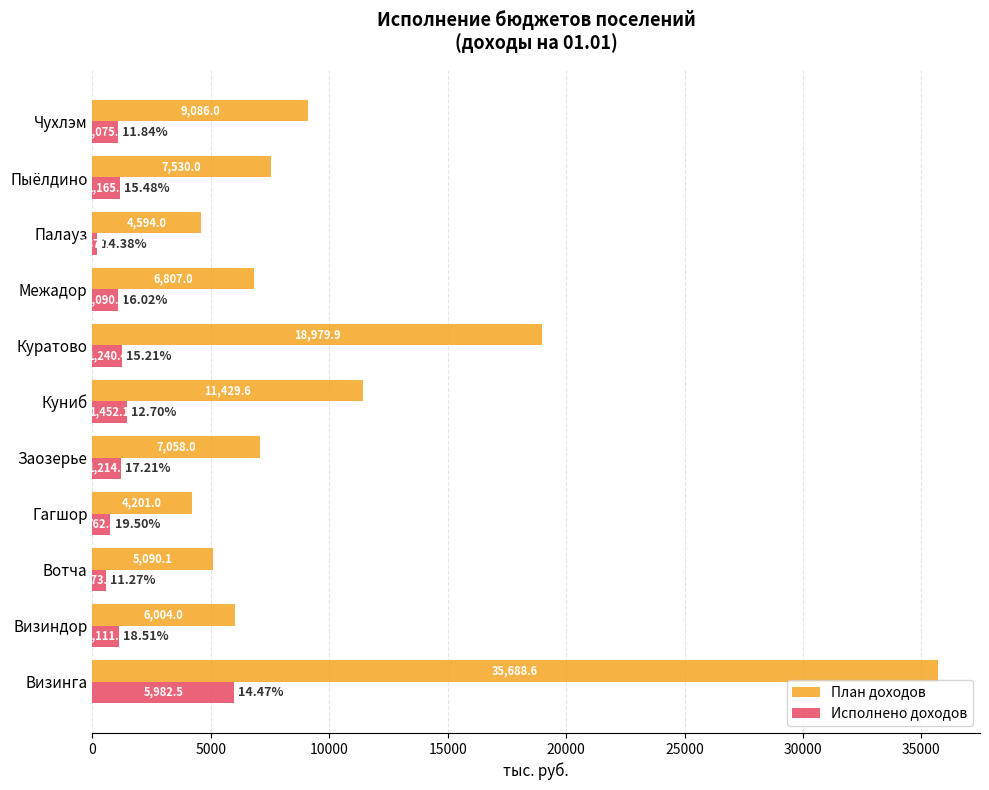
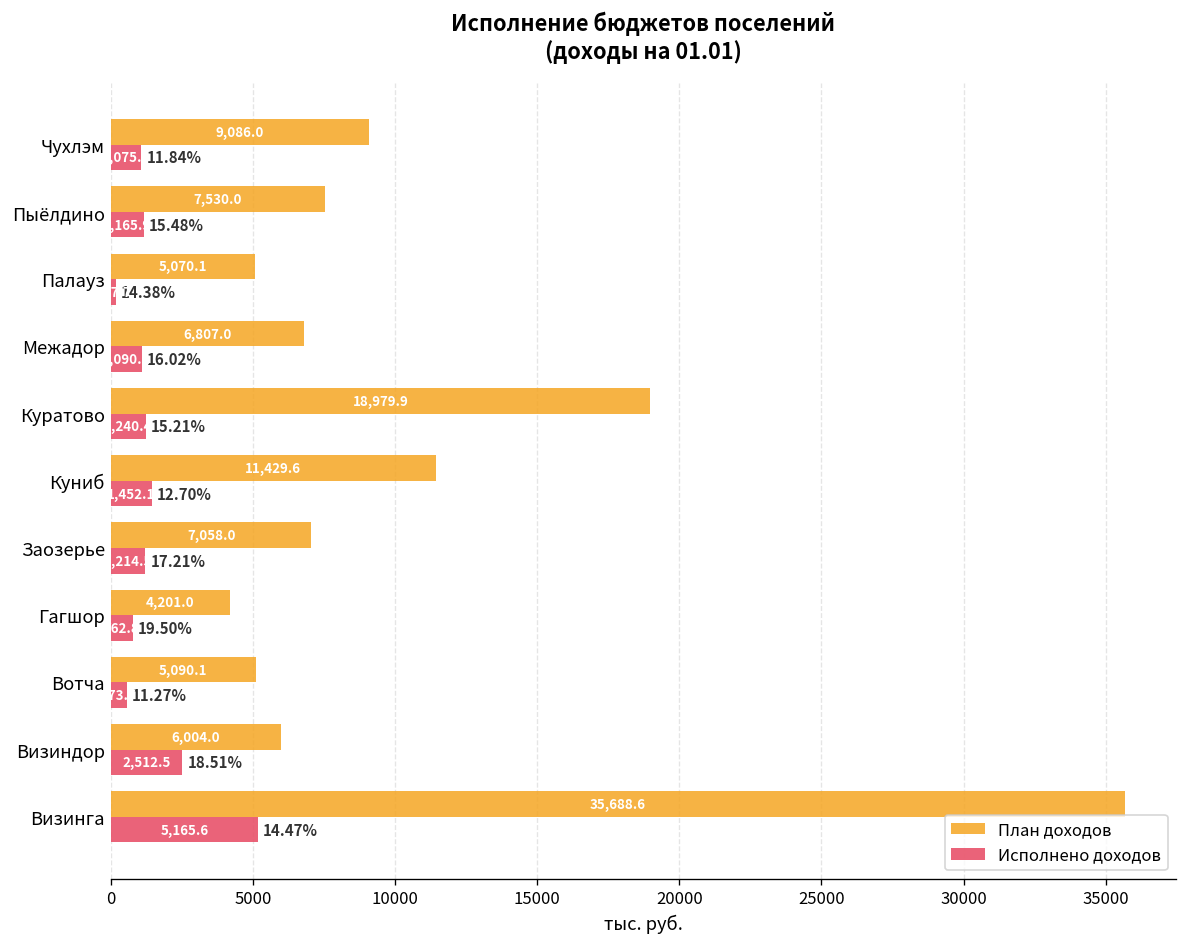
План доходов, Палауз: 4,594.0 -> 5,070.1
Исполнено доходов, Визиндор: 1,111.4 -> 2,512.5
Исполнено доходов, Визинга: 5,982.5 -> 5,165.6
